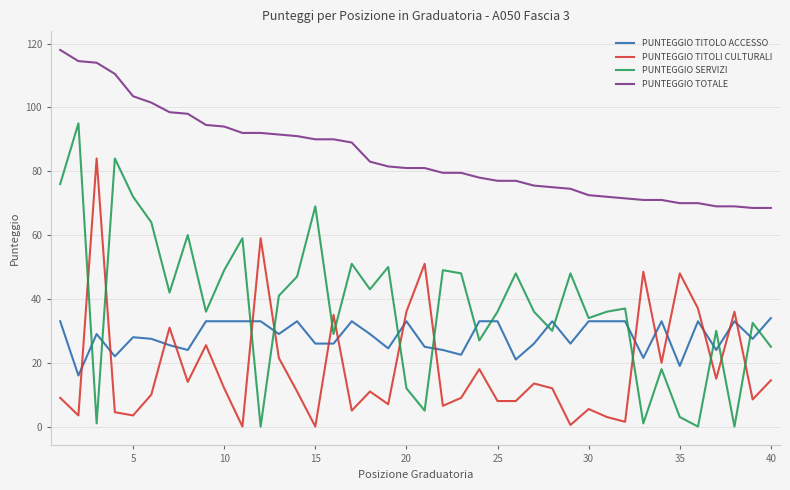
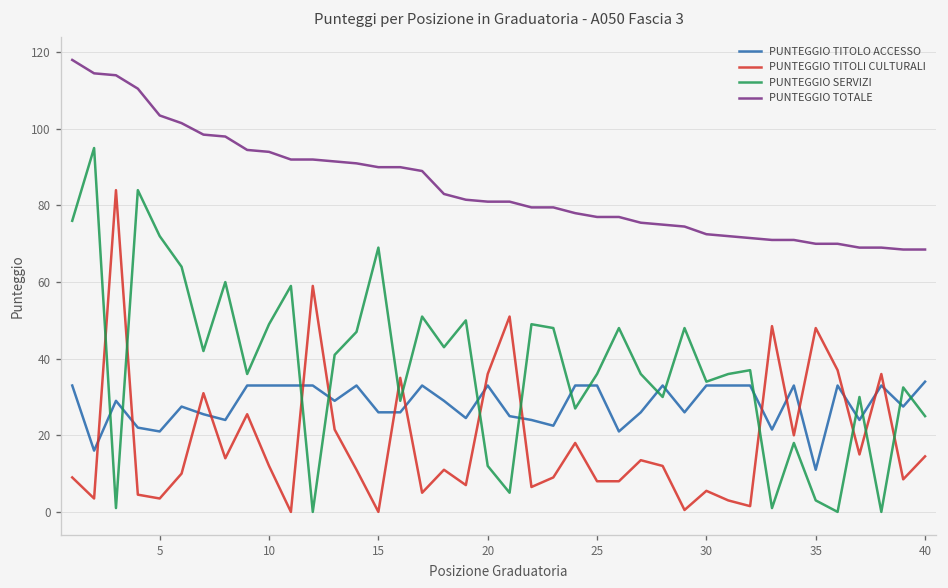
PUNTEGGIO TITOLO ACCESSO, 5: 28 -> 21
PUNTEGGIO TITOLO ACCESSO, 35: 19 -> 11
